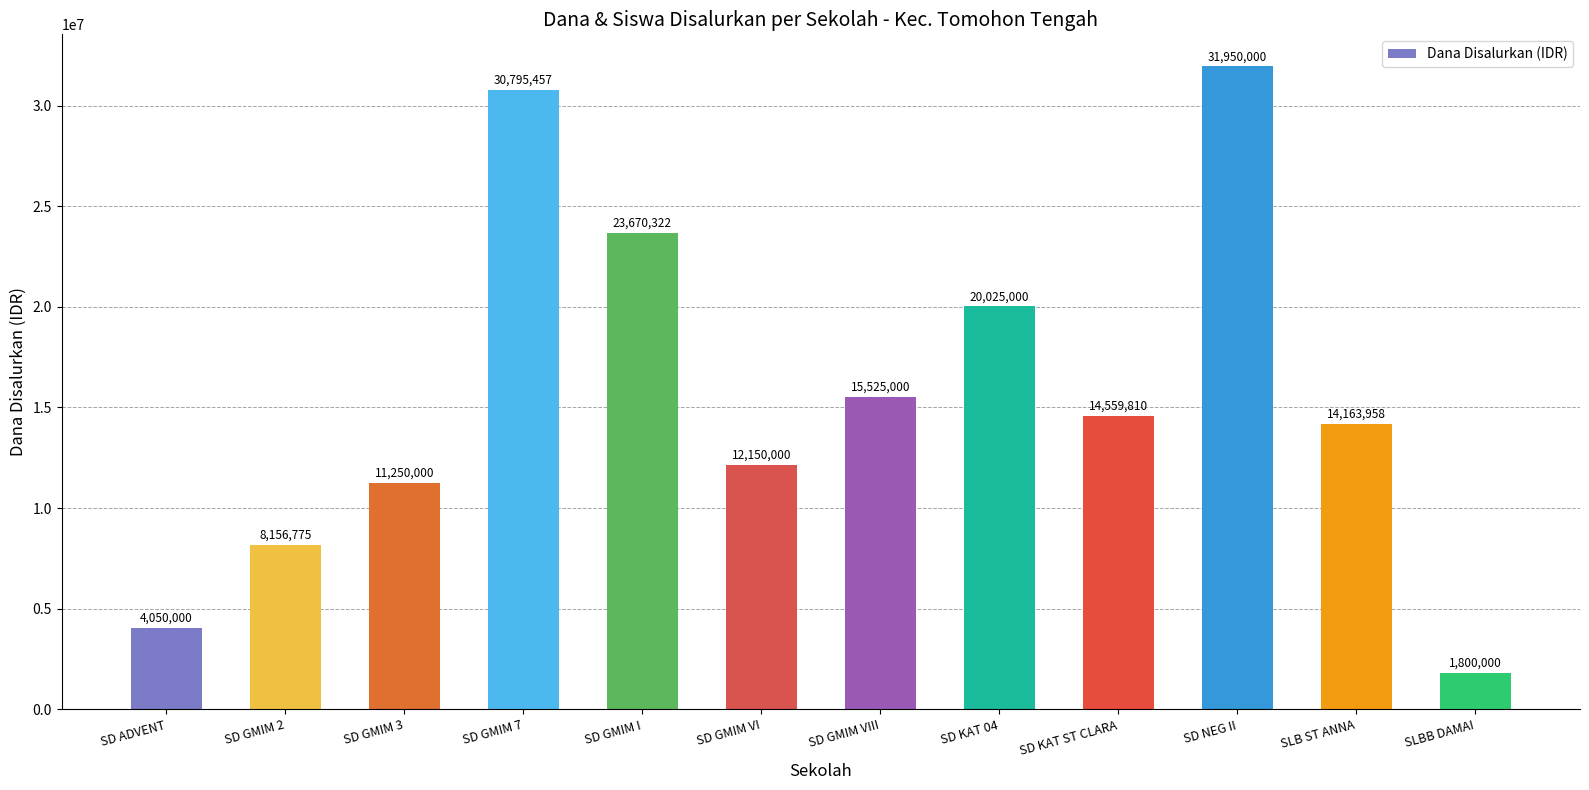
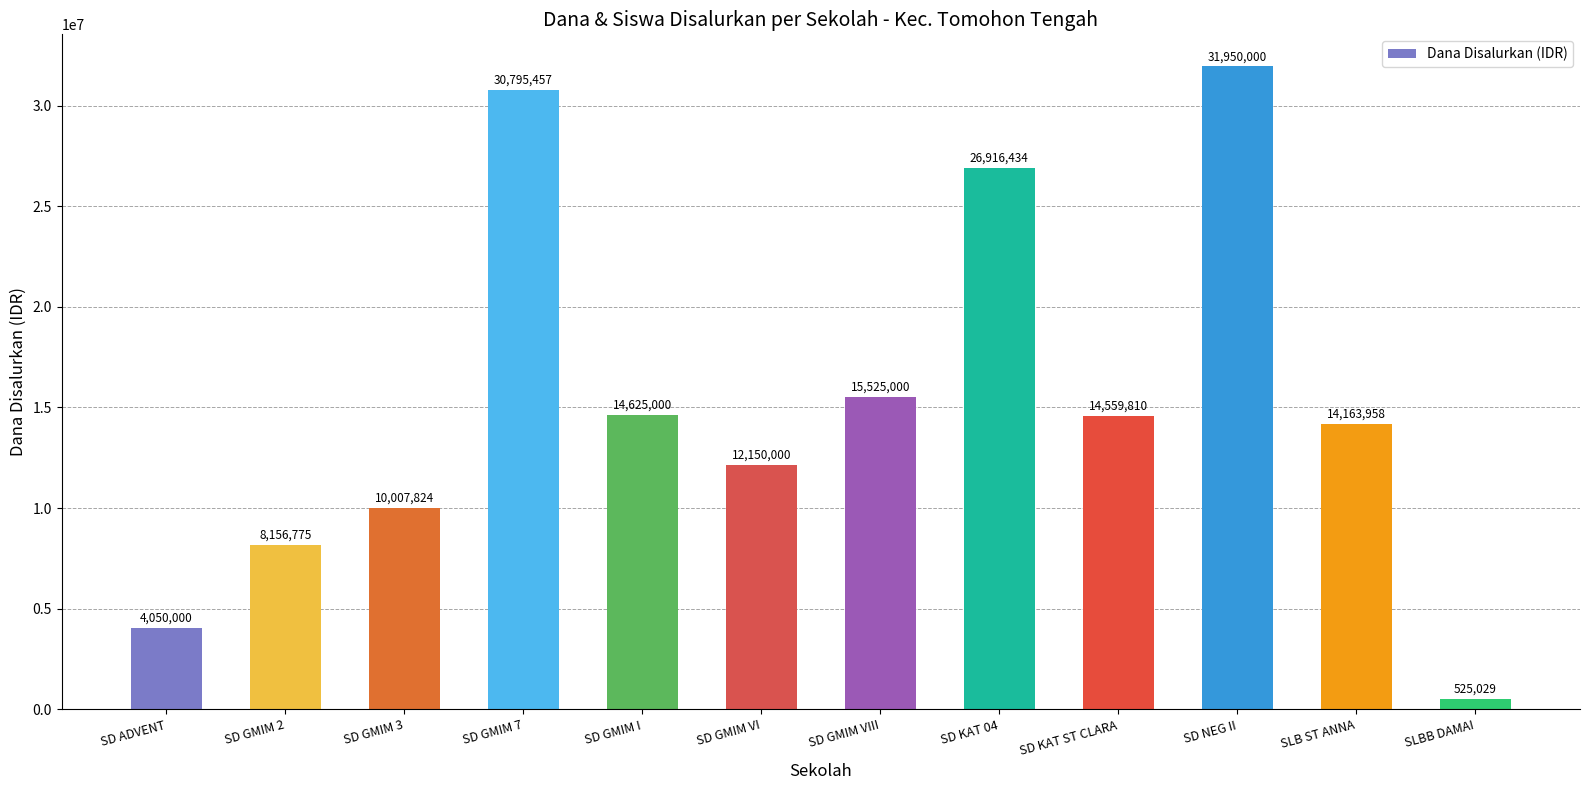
SD GMIM 3: 11,250,000 -> 10,007,824
SD GMIM I: 23,670,322 -> 14,625,000
SD KAT 04: 20,025,000 -> 26,916,434
SLBB DAMAI: 1,800,000 -> 525,029
